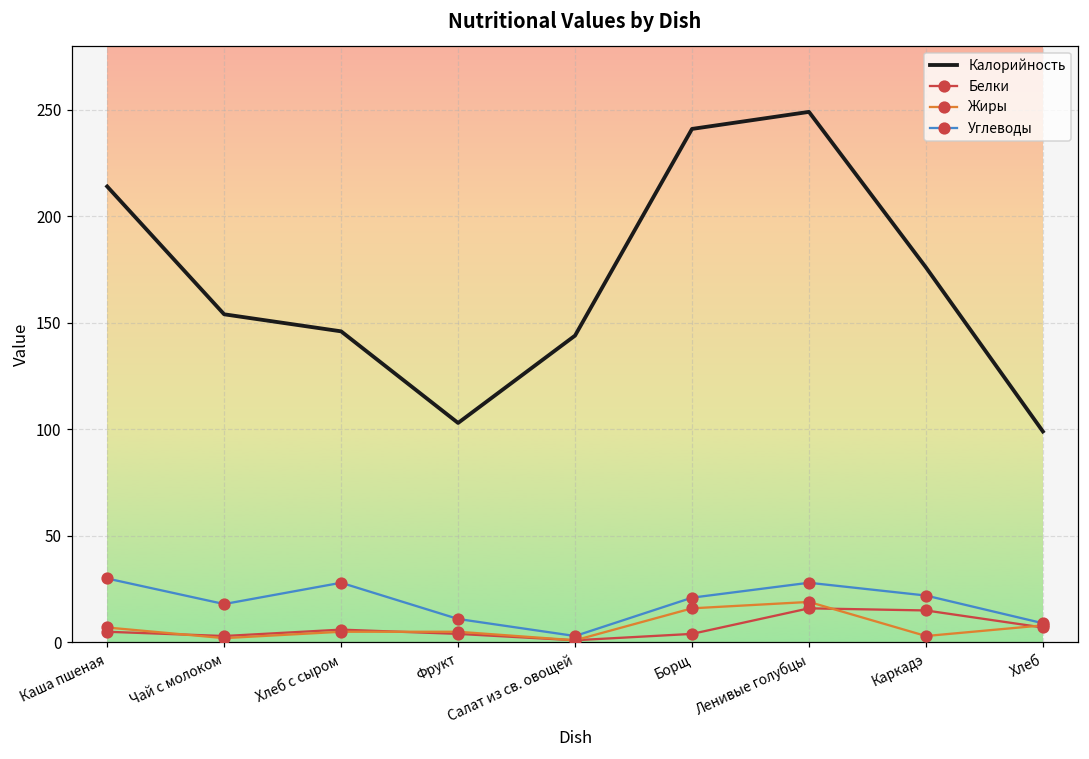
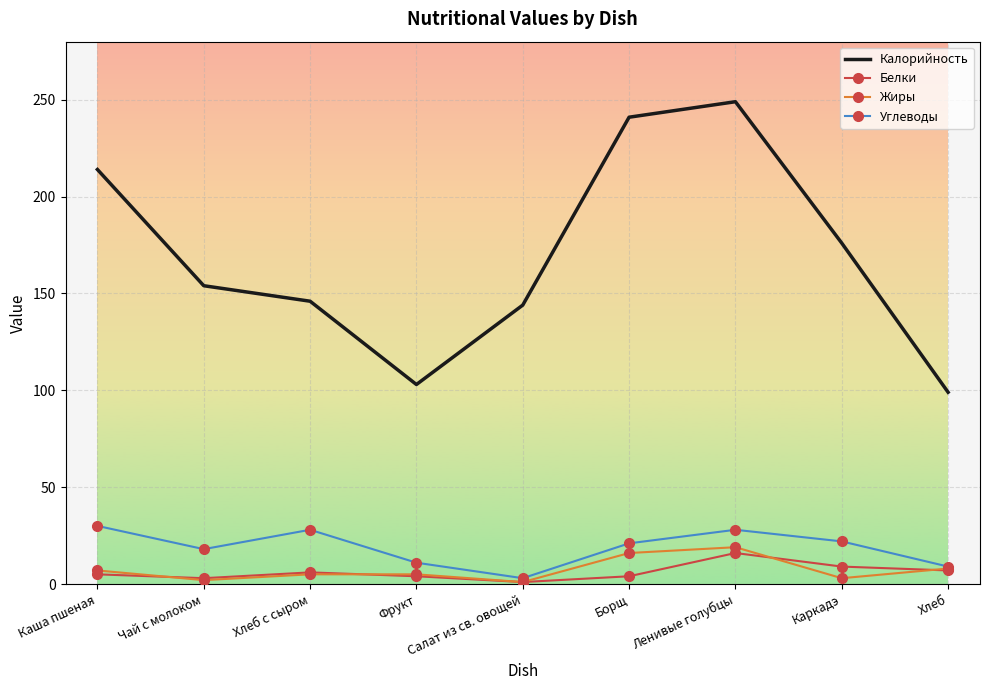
Белки, Каркадэ: 15 -> 9
